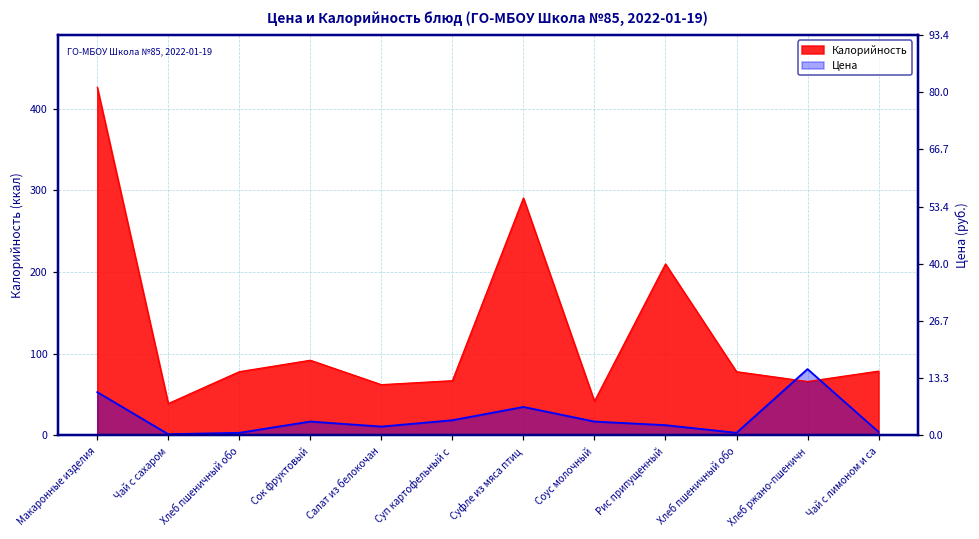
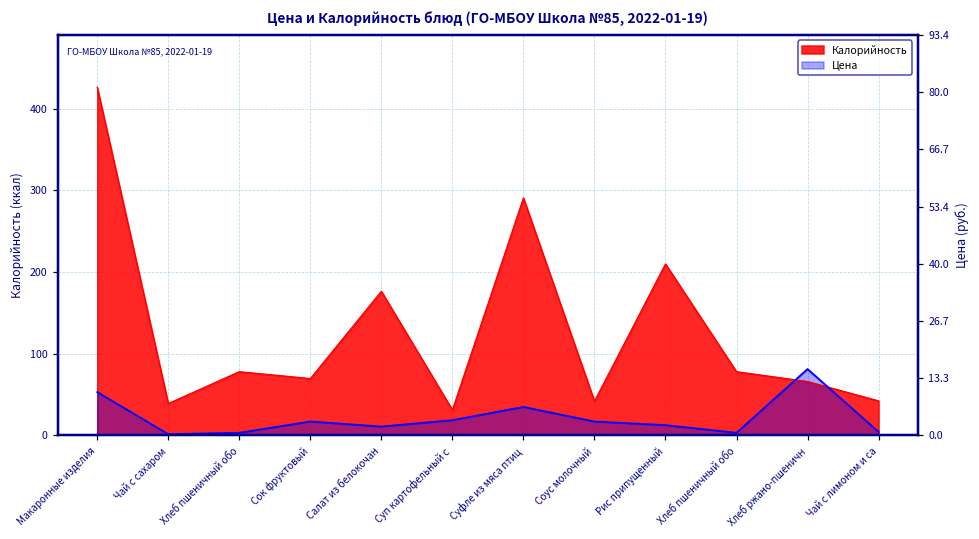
Калорийность, Сок фруктовый: 90 -> 70
Калорийность, Салат из белокочан: 60 -> 180
Калорийность, Суп картофельный с: 70 -> 30
Калорийность, Чай с лимоном и са: 80 -> 40
